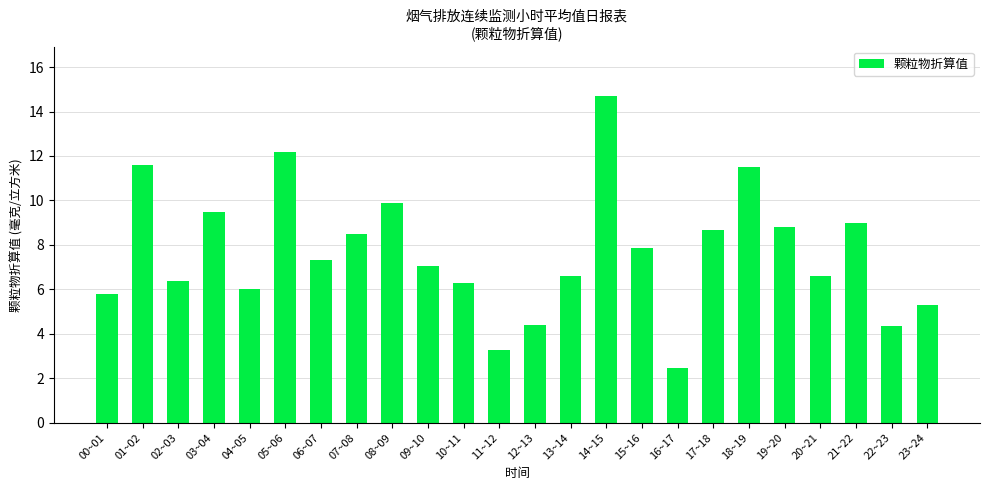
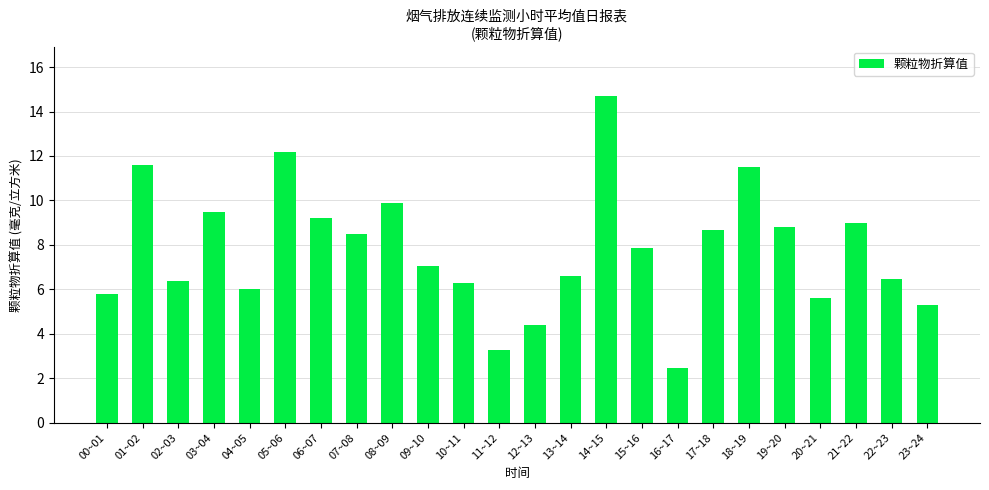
06~07: 7.3 -> 9.2
20~21: 6.6 -> 5.6
22~23: 4.3 -> 6.5
